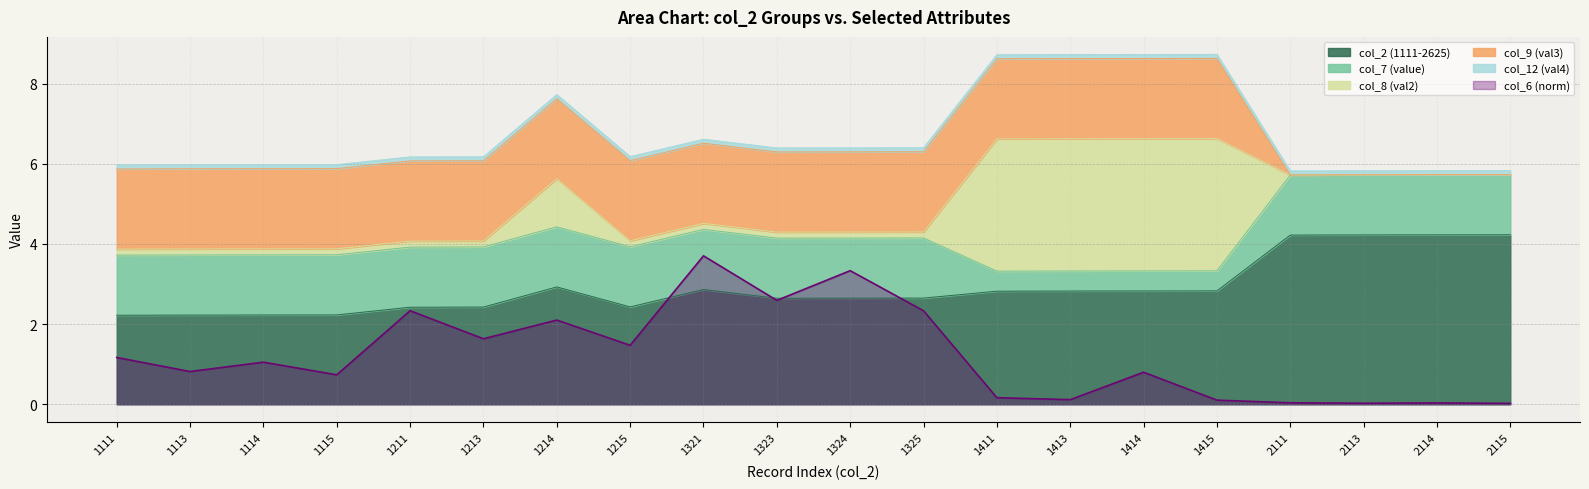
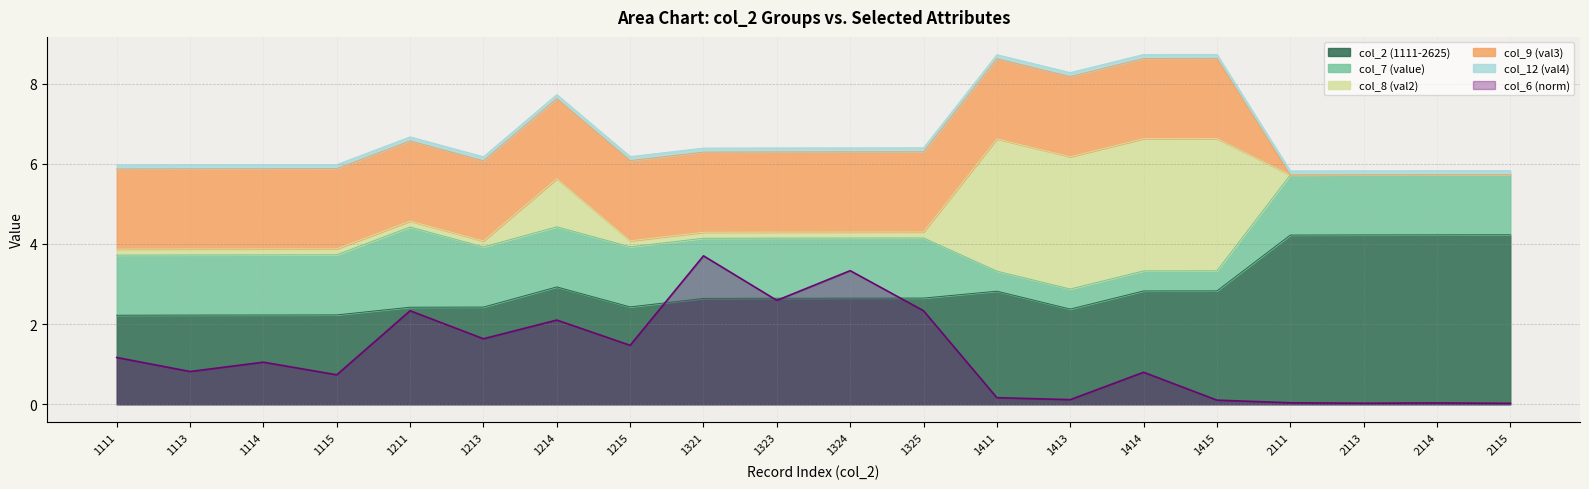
col_7 (value), 1211: 1.5 -> 2.0
col_2 (1111-2625), 1321: 2.9 -> 2.6
col_2 (1111-2625), 1413: 2.8 -> 2.4
